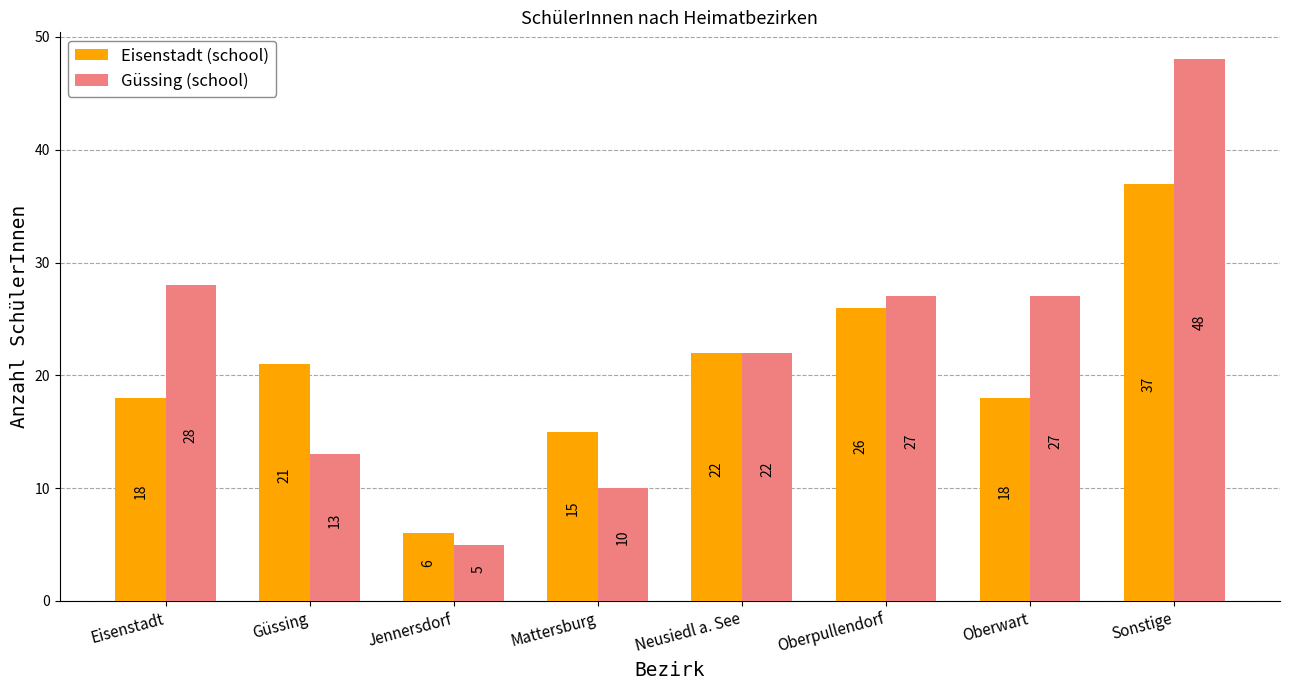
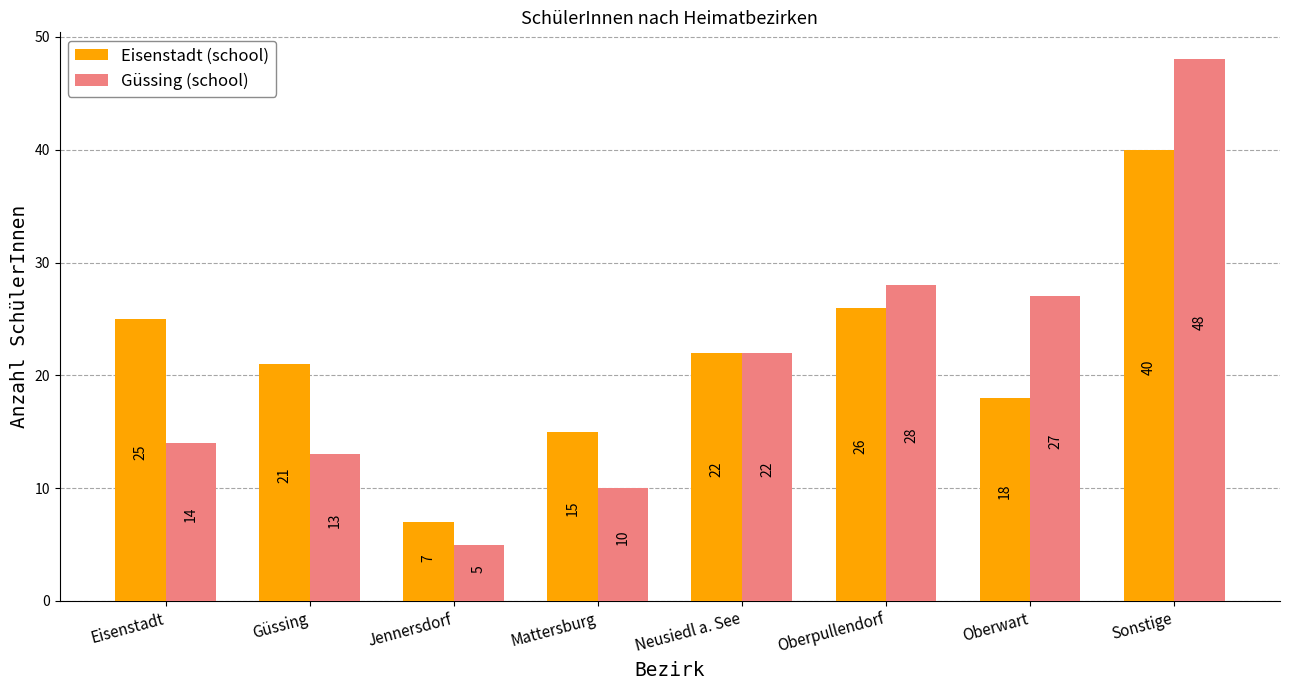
Eisenstadt (school), Eisenstadt: 18 -> 25
Güssing (school), Eisenstadt: 28 -> 14
Eisenstadt (school), Jennersdorf: 6 -> 7
Güssing (school), Oberpullendorf: 27 -> 28
Eisenstadt (school), Sonstige: 37 -> 40
